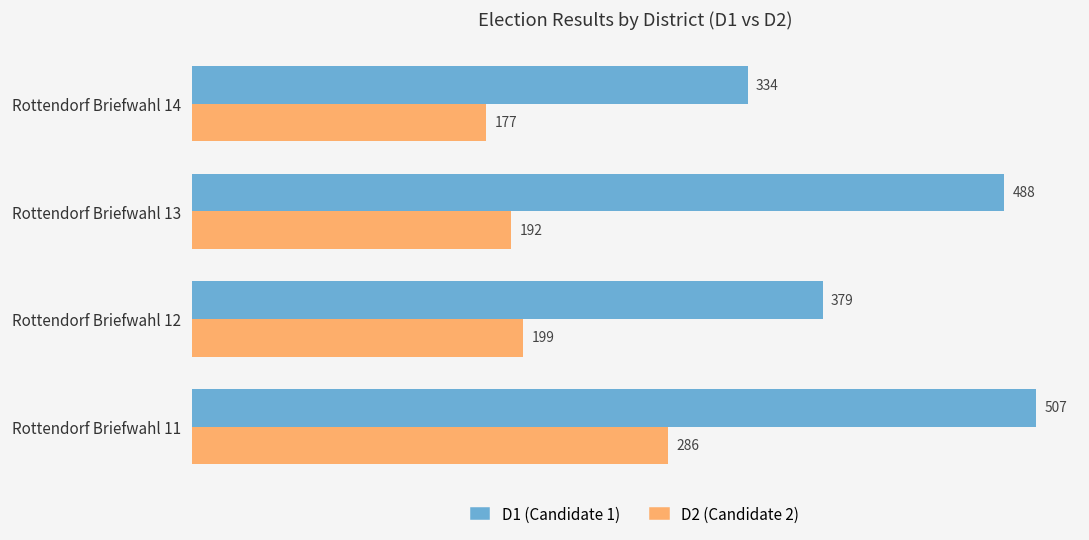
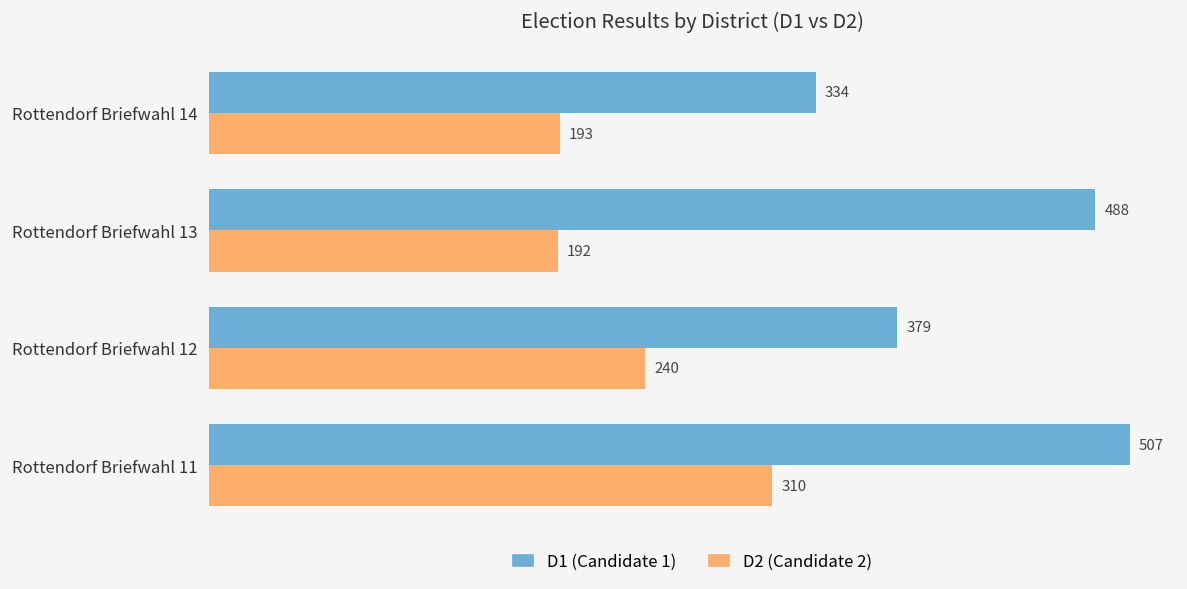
D2 (Candidate 2), Rottendorf Briefwahl 14: 177 -> 193
D2 (Candidate 2), Rottendorf Briefwahl 12: 199 -> 240
D2 (Candidate 2), Rottendorf Briefwahl 11: 286 -> 310
